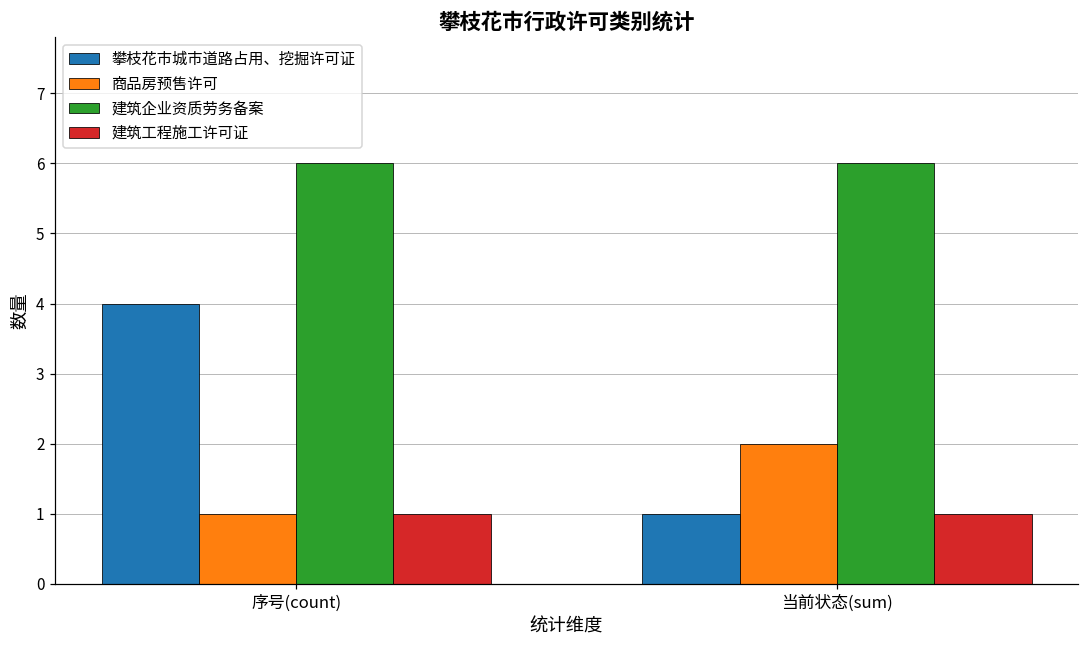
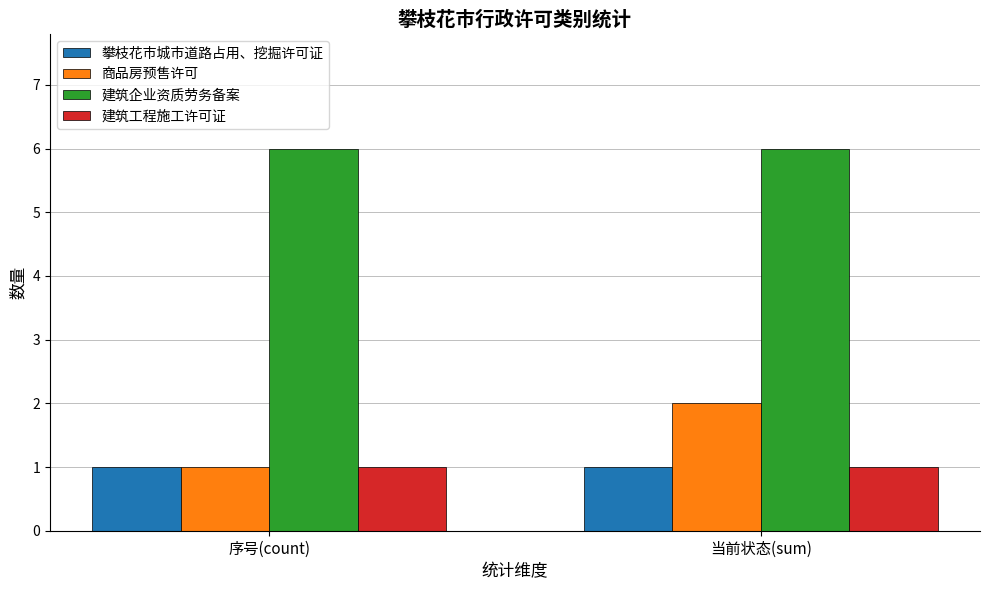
攀枝花市城市道路占用、挖掘许可证, 序号(count): 4 -> 1
